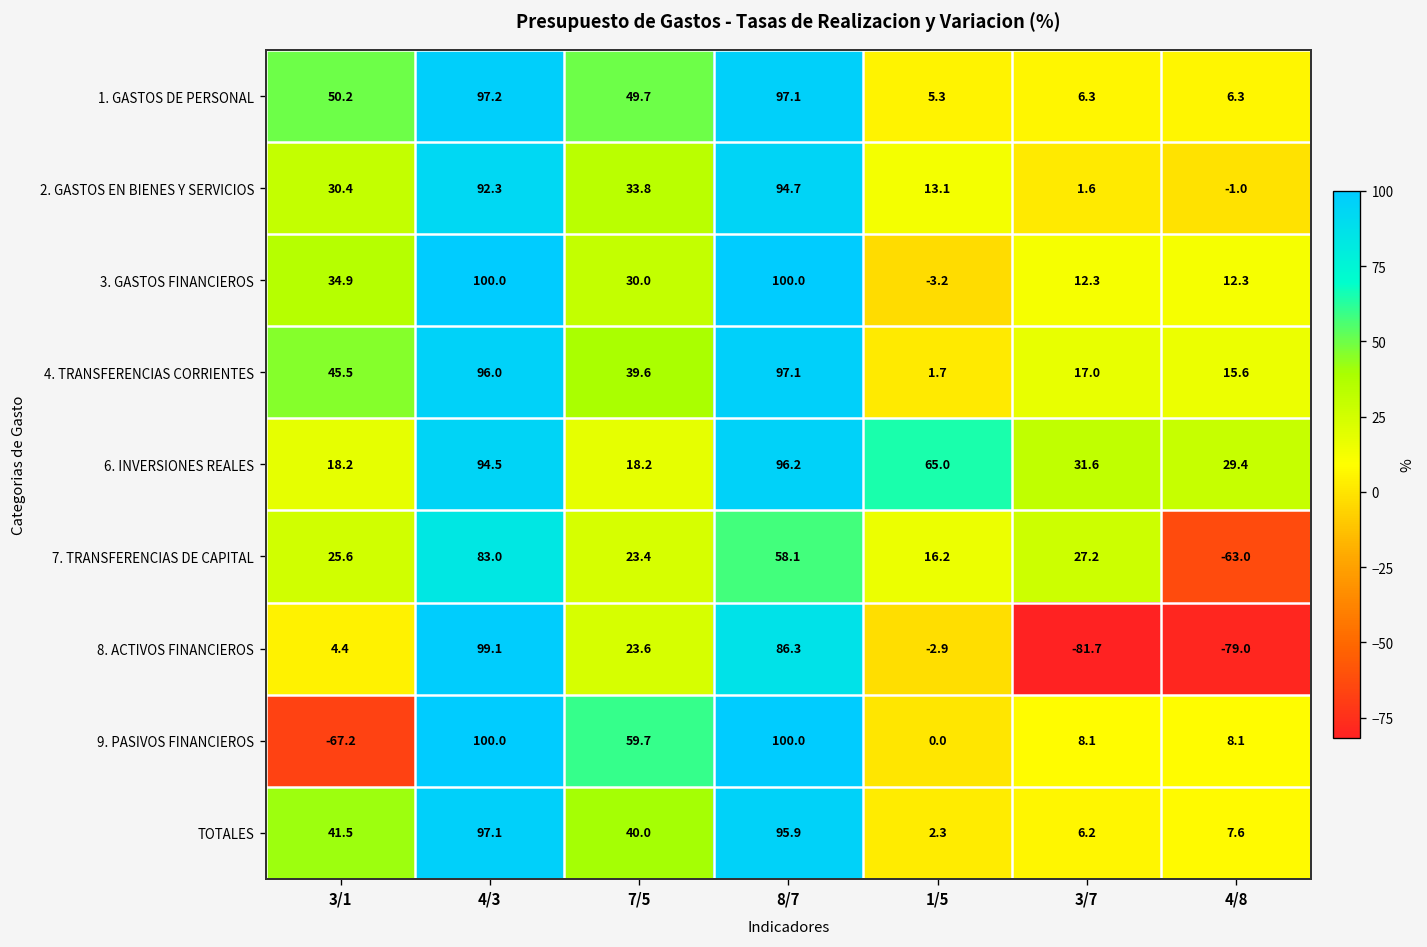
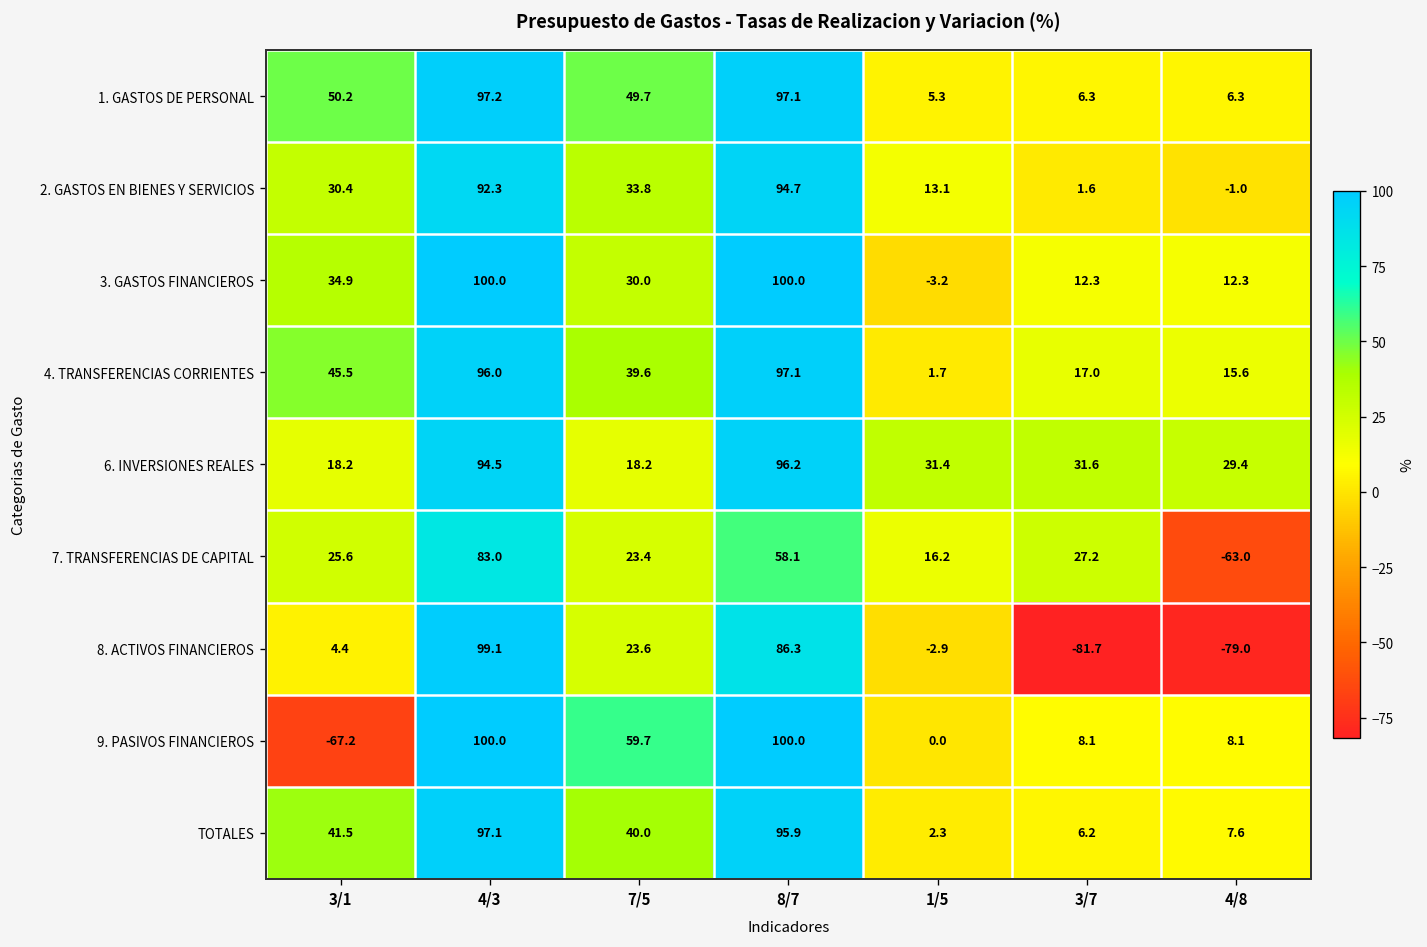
6. INVERSIONES REALES, 1/5: 65.0 -> 31.4
